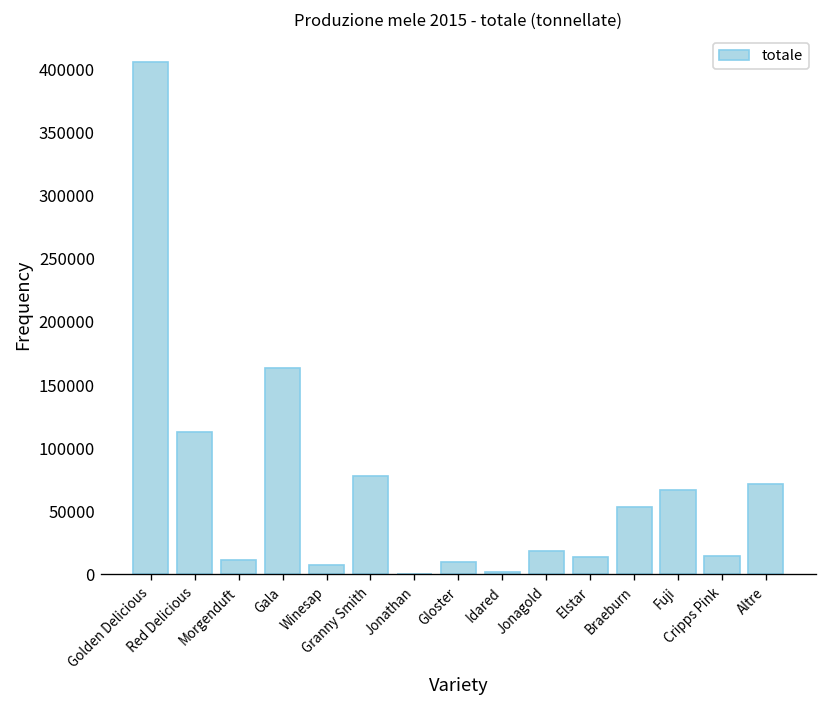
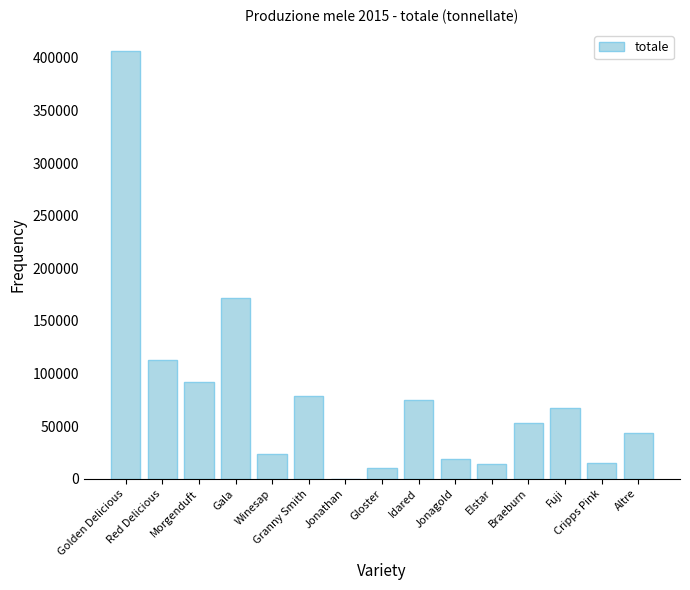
Morgenduft: 11000 -> 92000
Gala: 164000 -> 172000
Winesap: 7000 -> 23000
Idared: 2000 -> 75000
Altre: 72000 -> 43000
